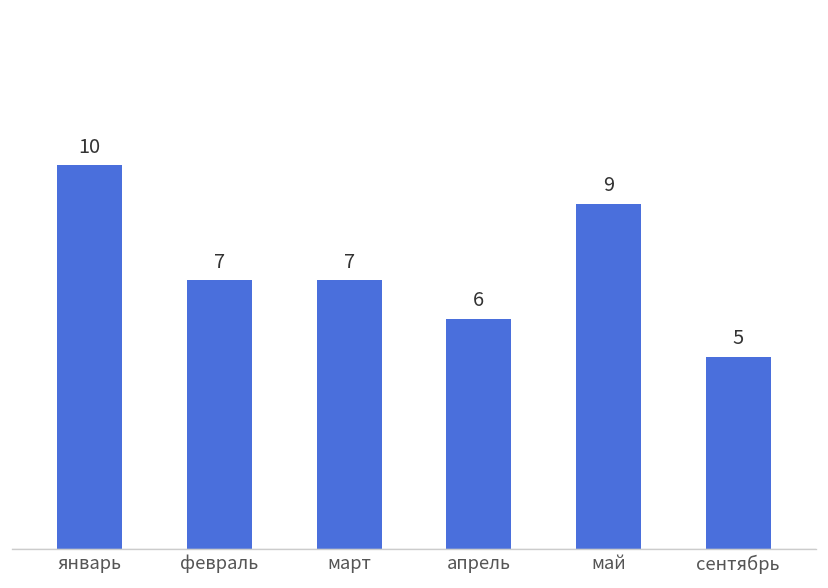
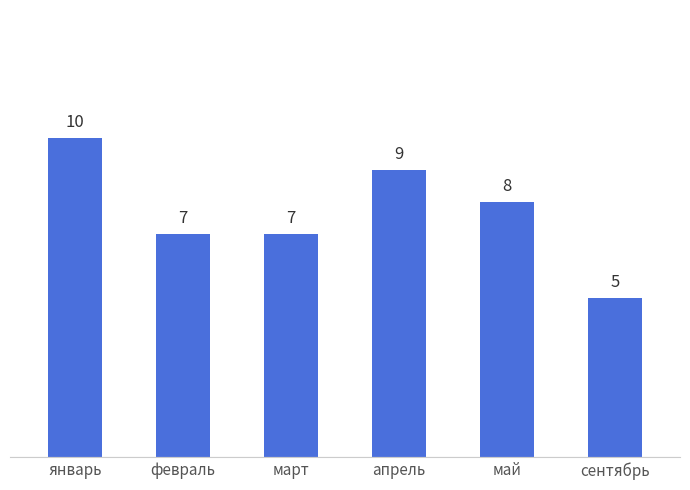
апрель: 6 -> 9
май: 9 -> 8
